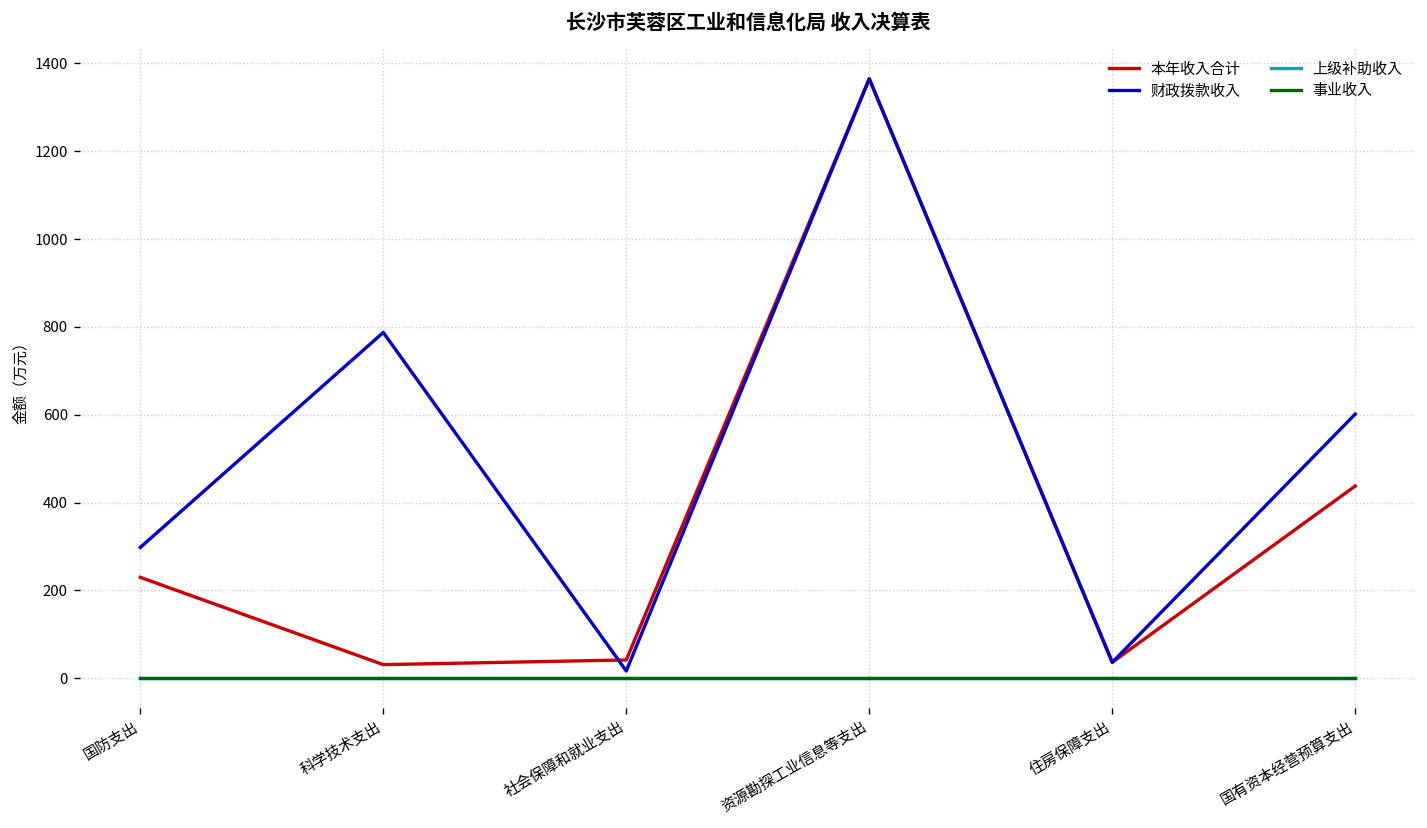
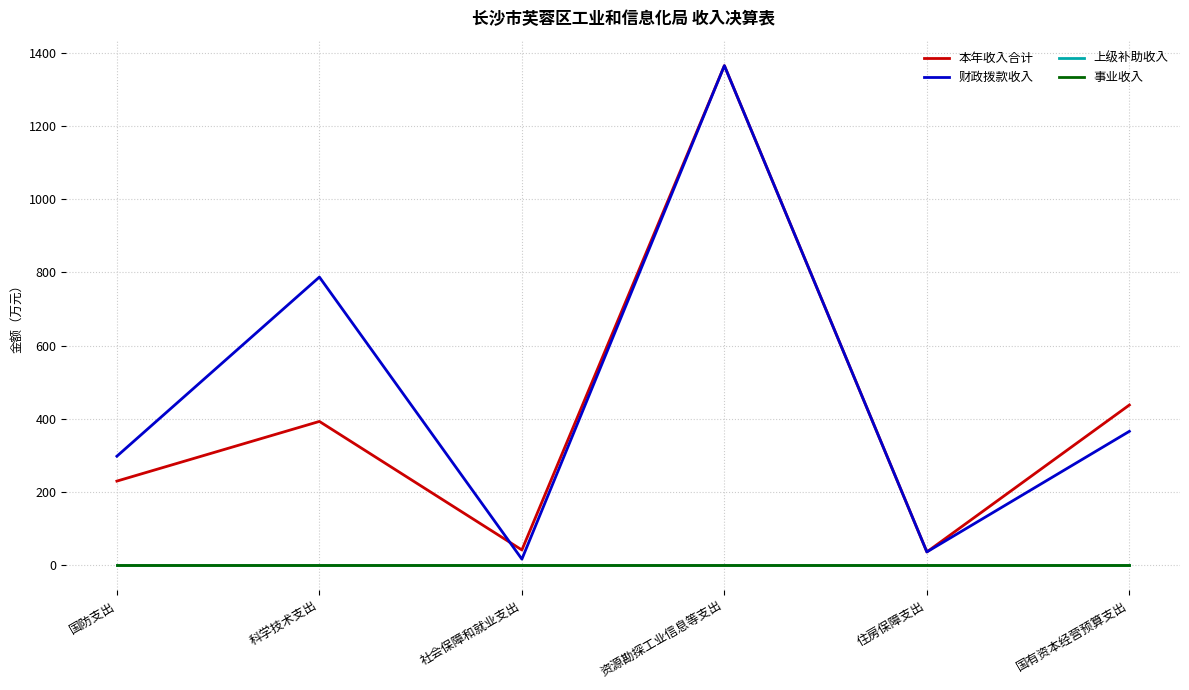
本年收入合计, 科学技术支出: 30 -> 390
财政拨款收入, 国有资本经营预算支出: 600 -> 370
